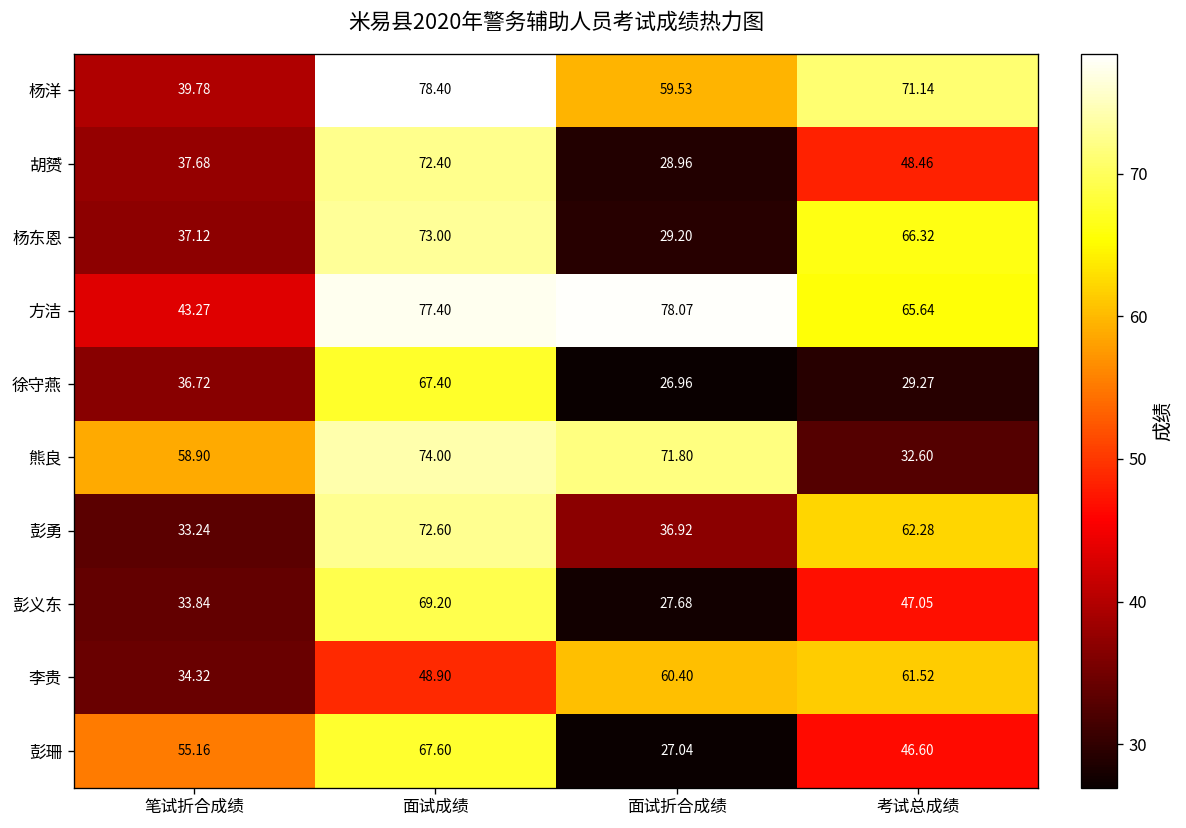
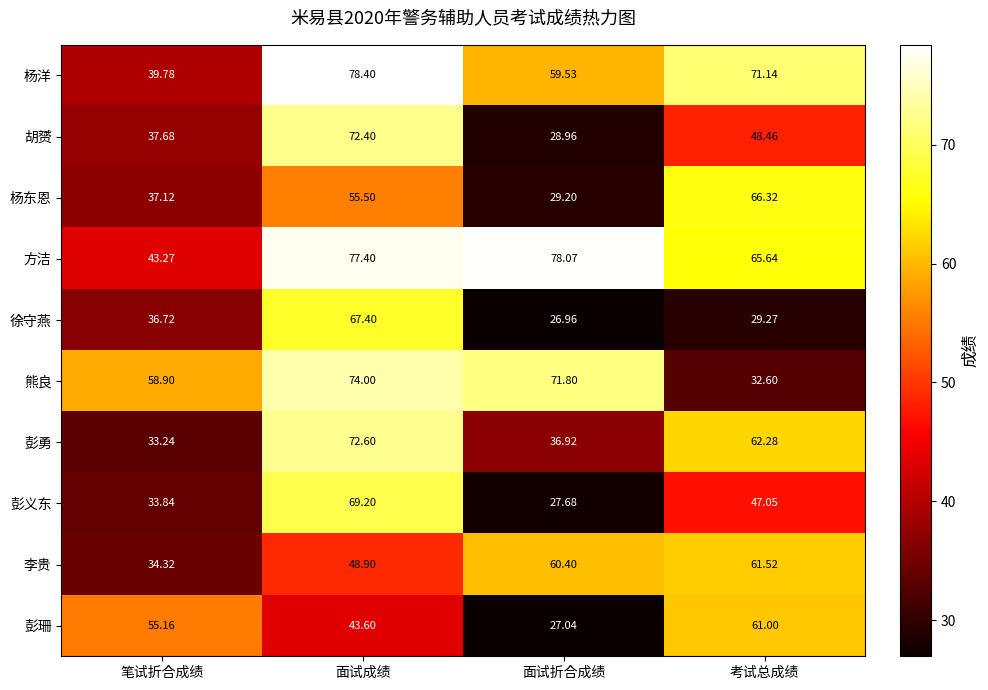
杨东恩, 面试成绩: 73.00 -> 55.50
彭珊, 面试成绩: 67.60 -> 43.60
彭珊, 考试总成绩: 46.60 -> 61.00
